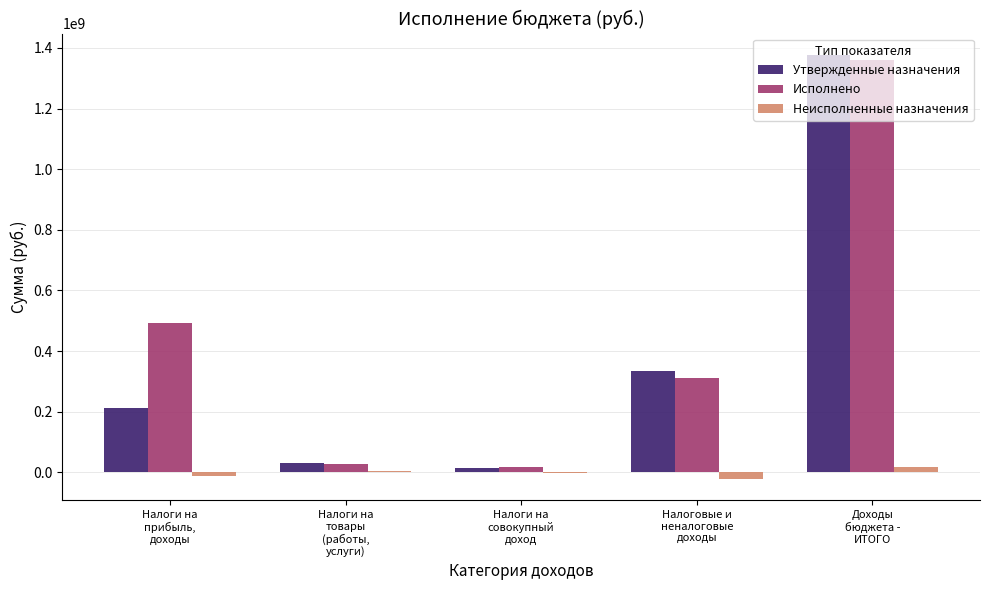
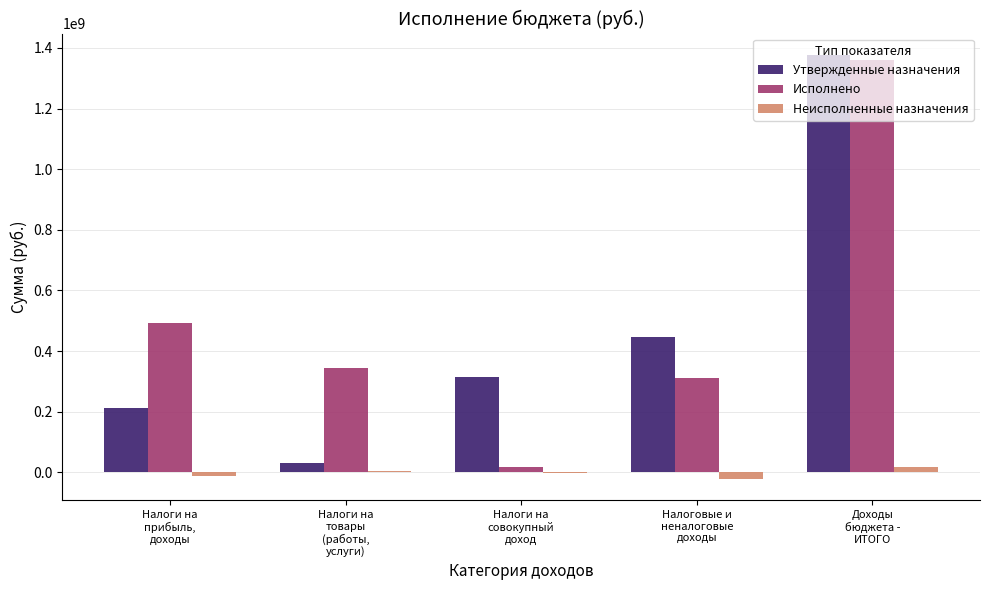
Исполнено, Налоги на товары (работы, услуги): 30000000 -> 340000000
Утвержденные назначения, Налоги на совокупный доход: 10000000 -> 310000000
Утвержденные назначения, Налоговые и неналоговые доходы: 330000000 -> 450000000
